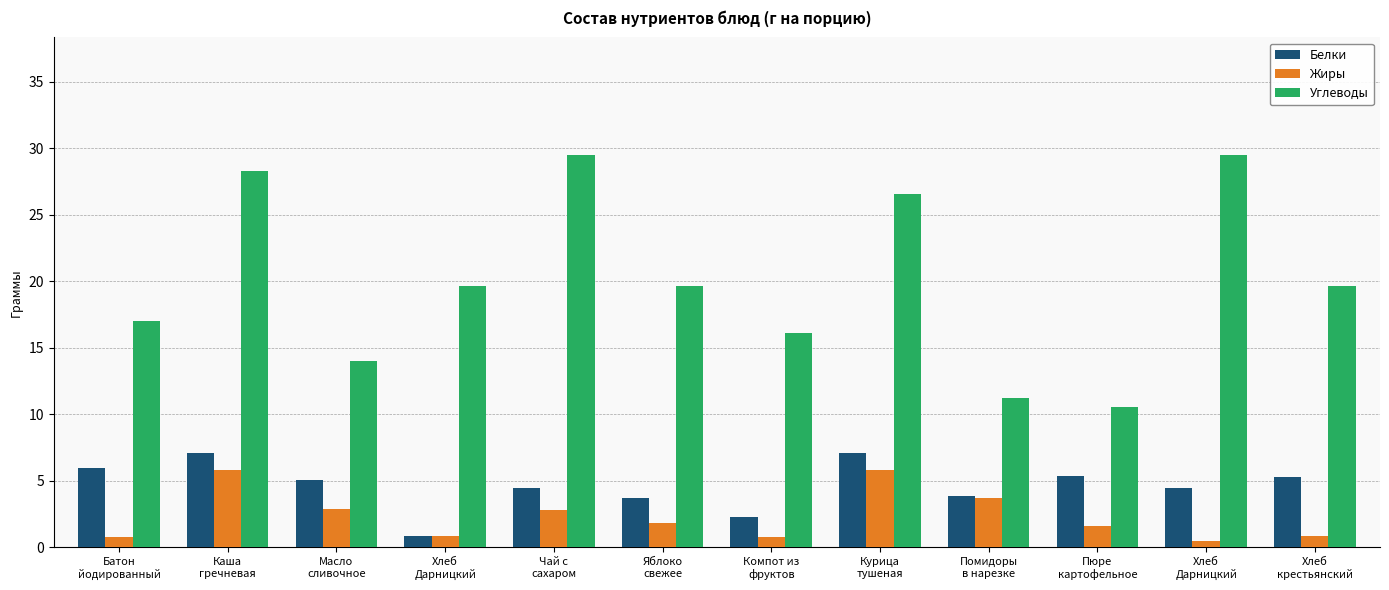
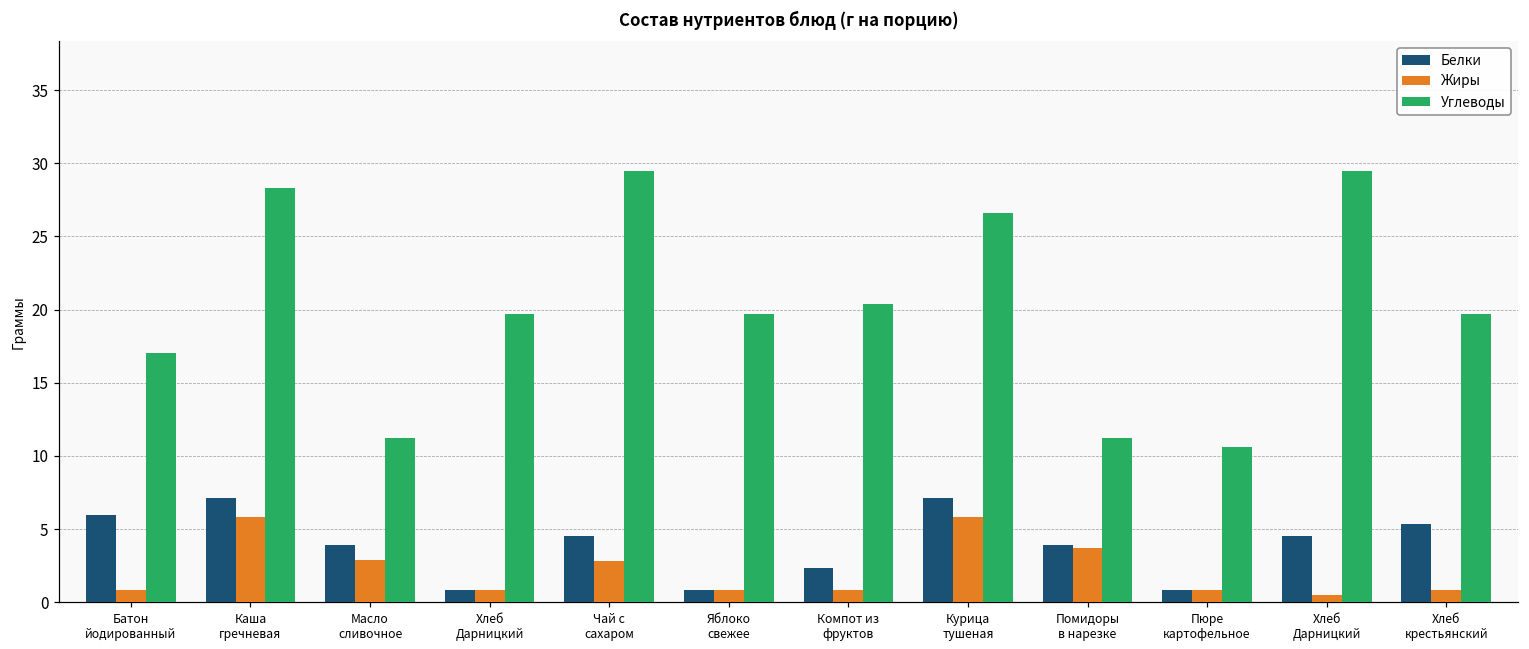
Белки, Масло сливочное: 5.1 -> 3.9
Углеводы, Масло сливочное: 14.0 -> 11.2
Белки, Яблоко свежее: 3.7 -> 0.8
Жиры, Яблоко свежее: 1.8 -> 0.8
Углеводы, Компот из фруктов: 16.1 -> 20.4
Белки, Пюре картофельное: 5.4 -> 0.8
Жиры, Пюре картофельное: 1.6 -> 0.8
